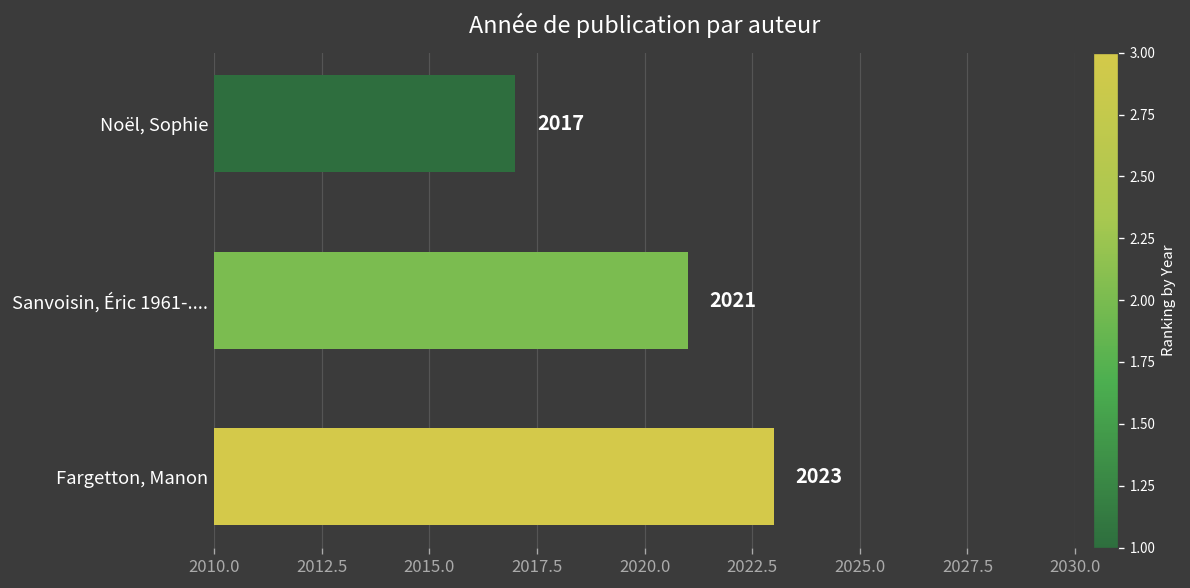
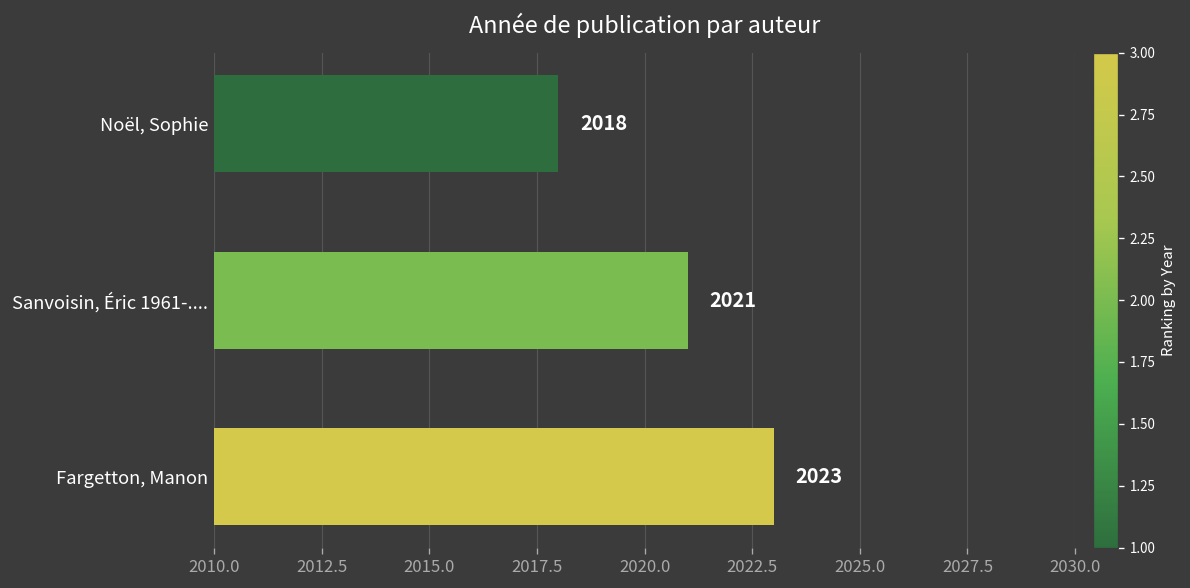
Noël, Sophie: 2017 -> 2018
